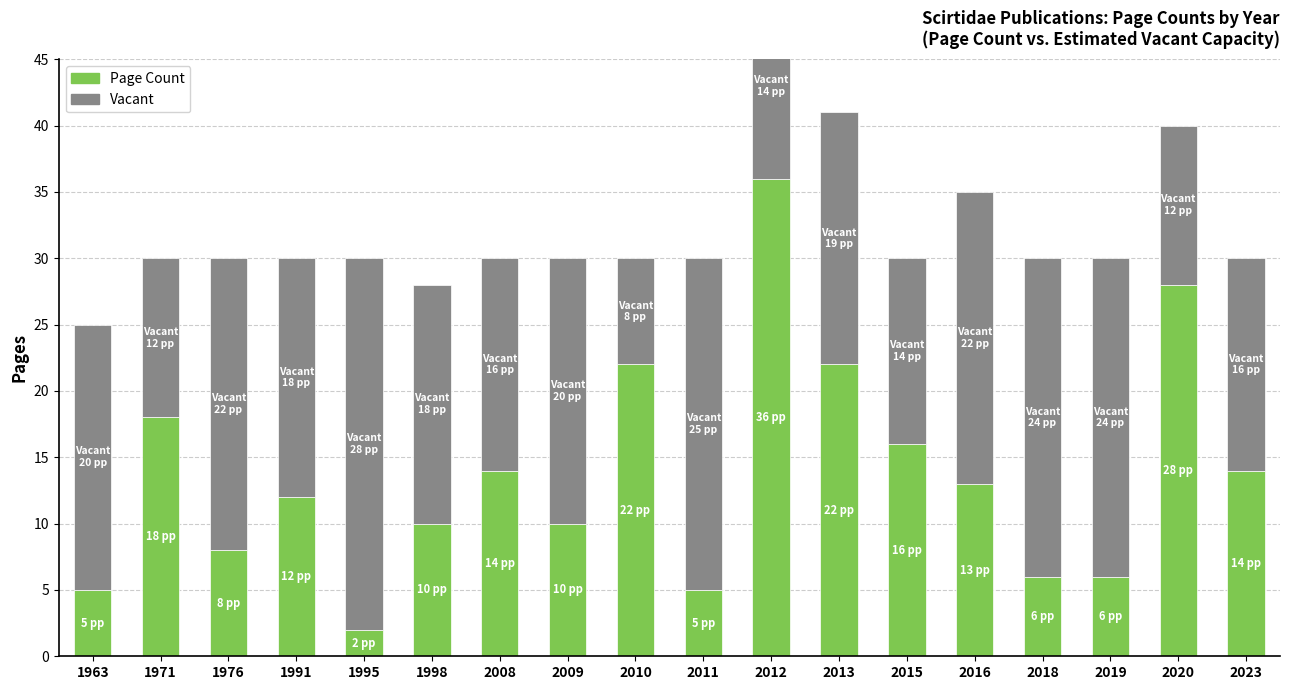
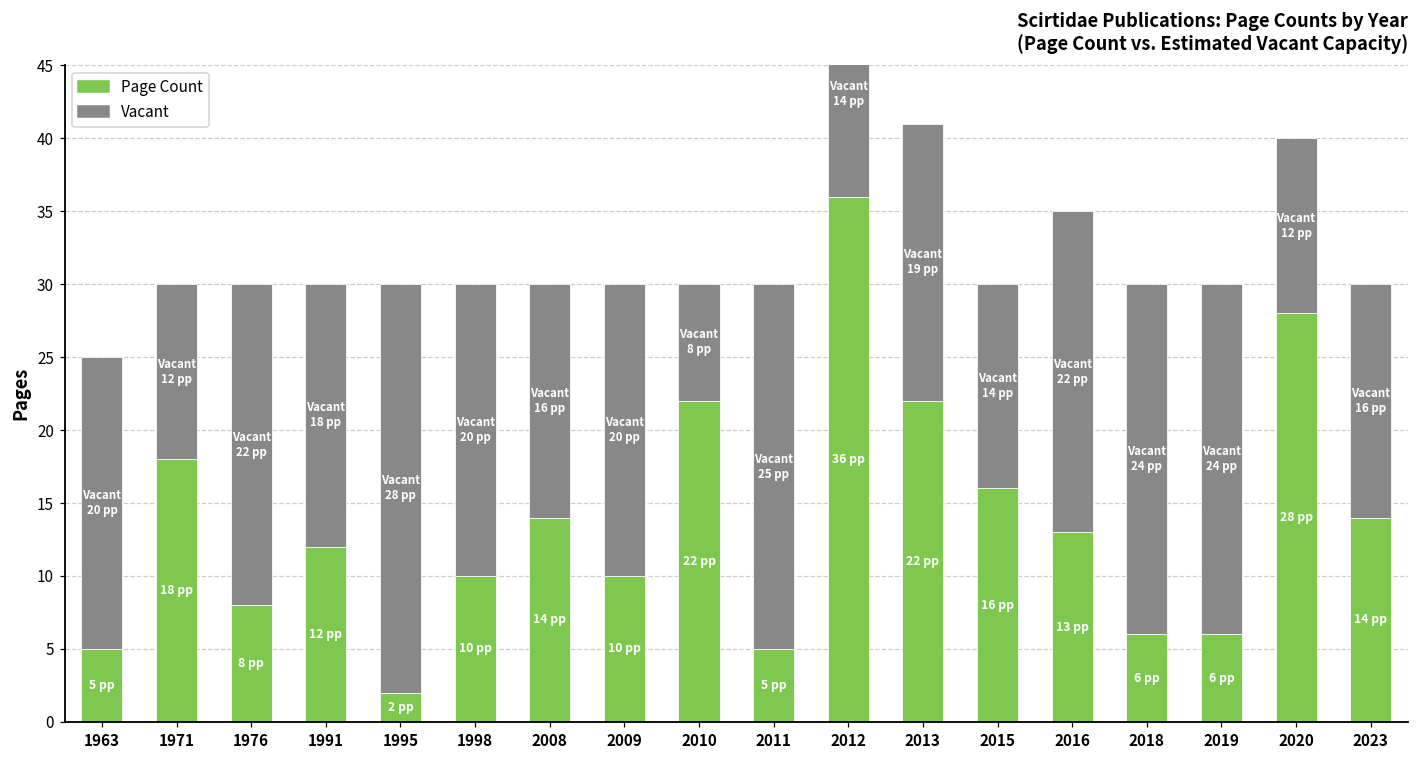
Vacant, 1998: 18 -> 20
